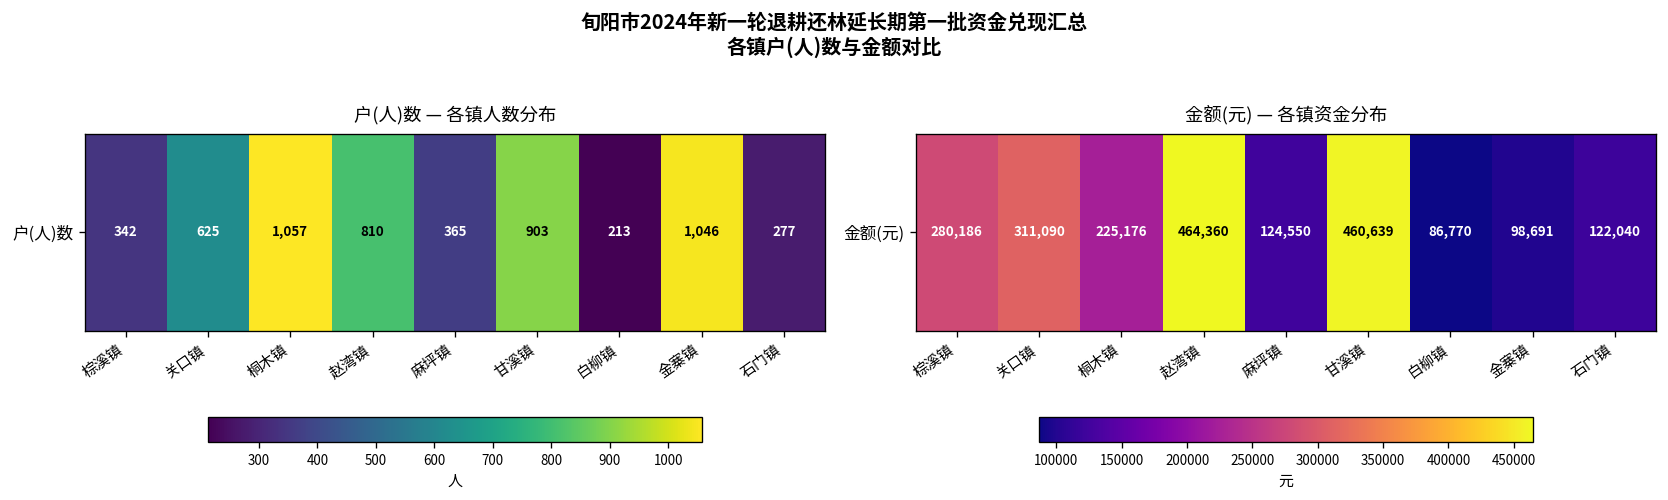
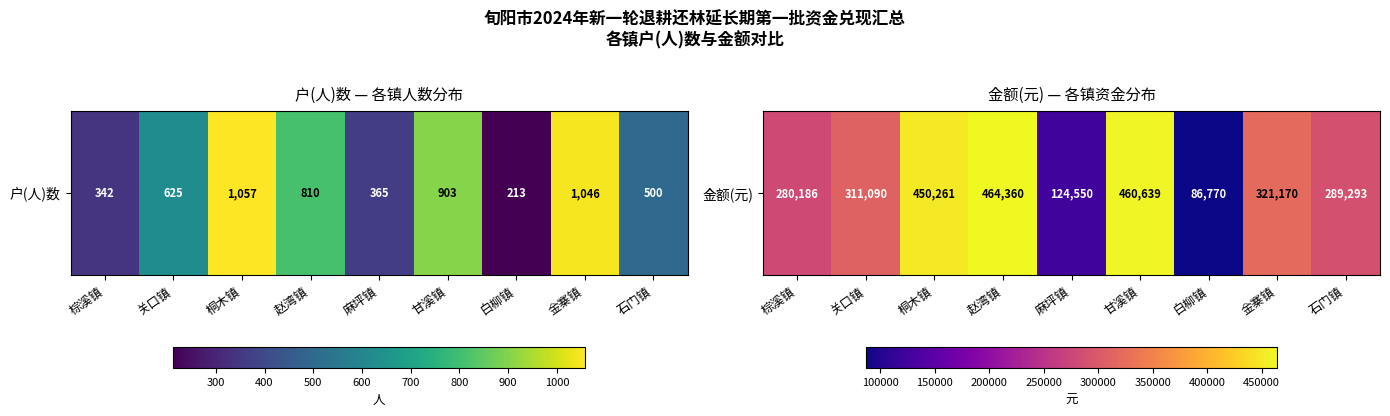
户(人)数 — 各镇人数分布, 户(人)数, 石门镇: 277 -> 500
金额(元) — 各镇资金分布, 金额(元), 桐木镇: 225,176 -> 450,261
金额(元) — 各镇资金分布, 金额(元), 金寨镇: 98,691 -> 321,170
金额(元) — 各镇资金分布, 金额(元), 石门镇: 122,040 -> 289,293
